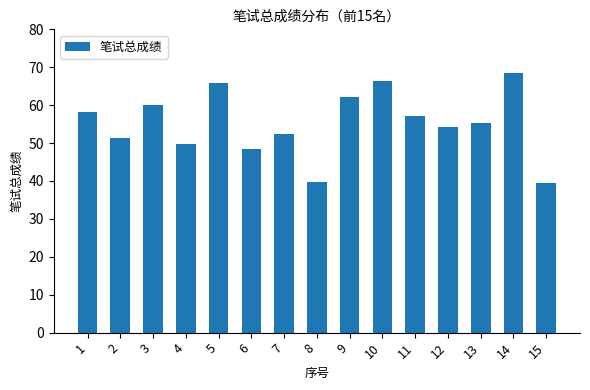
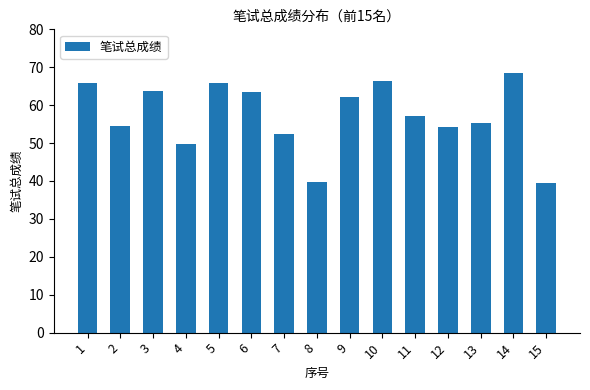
1: 58 -> 66
2: 51 -> 54
3: 60 -> 64
6: 48 -> 64
